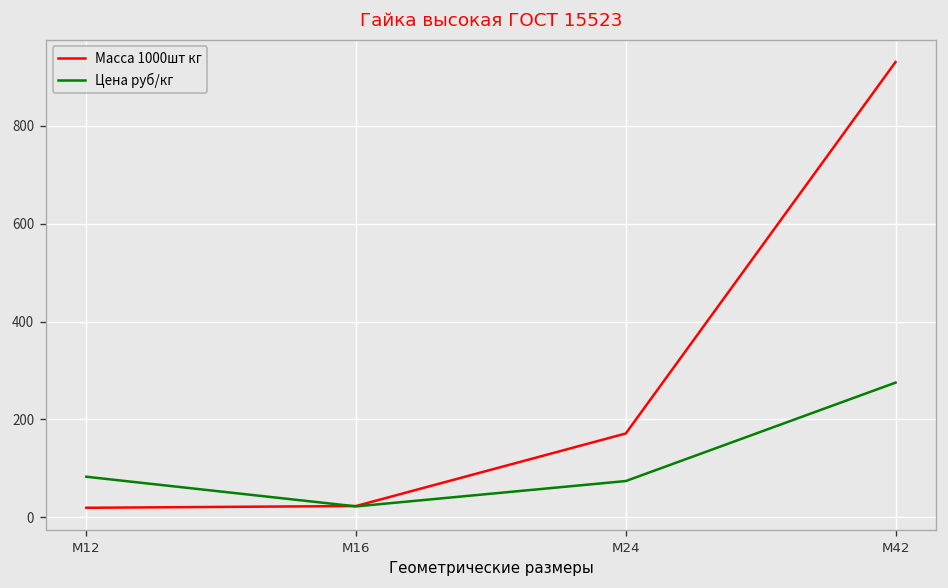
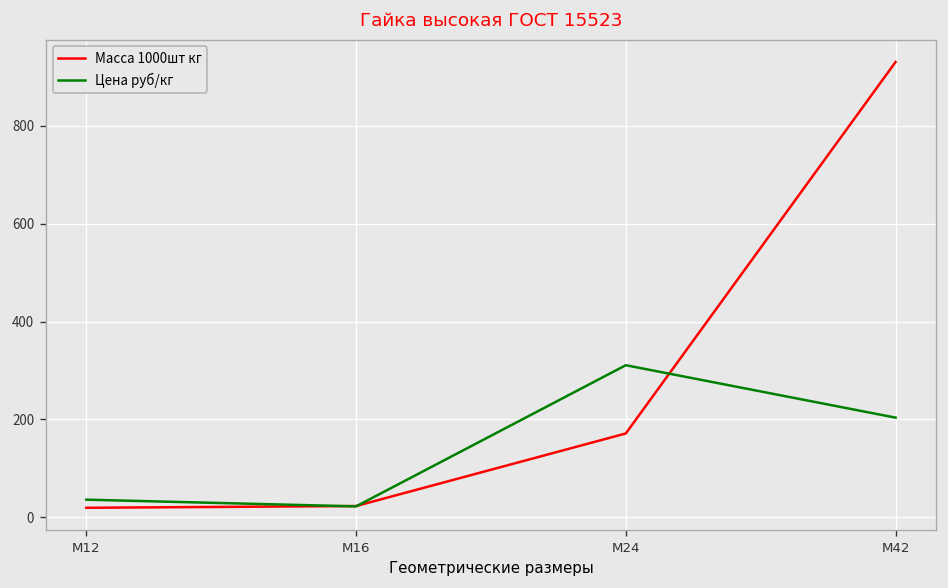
Цена руб/кг, М12: 80 -> 40
Цена руб/кг, М24: 70 -> 310
Цена руб/кг, М42: 280 -> 200
